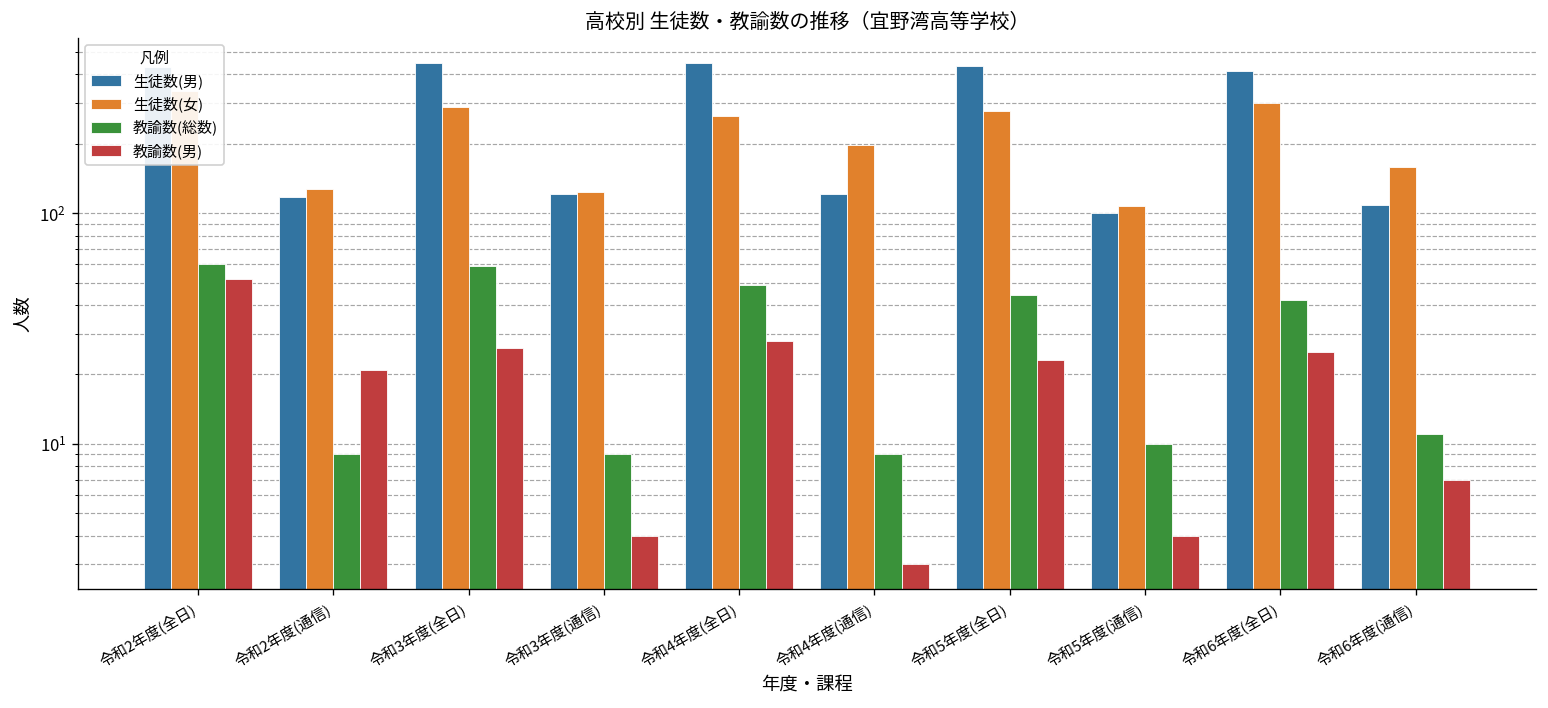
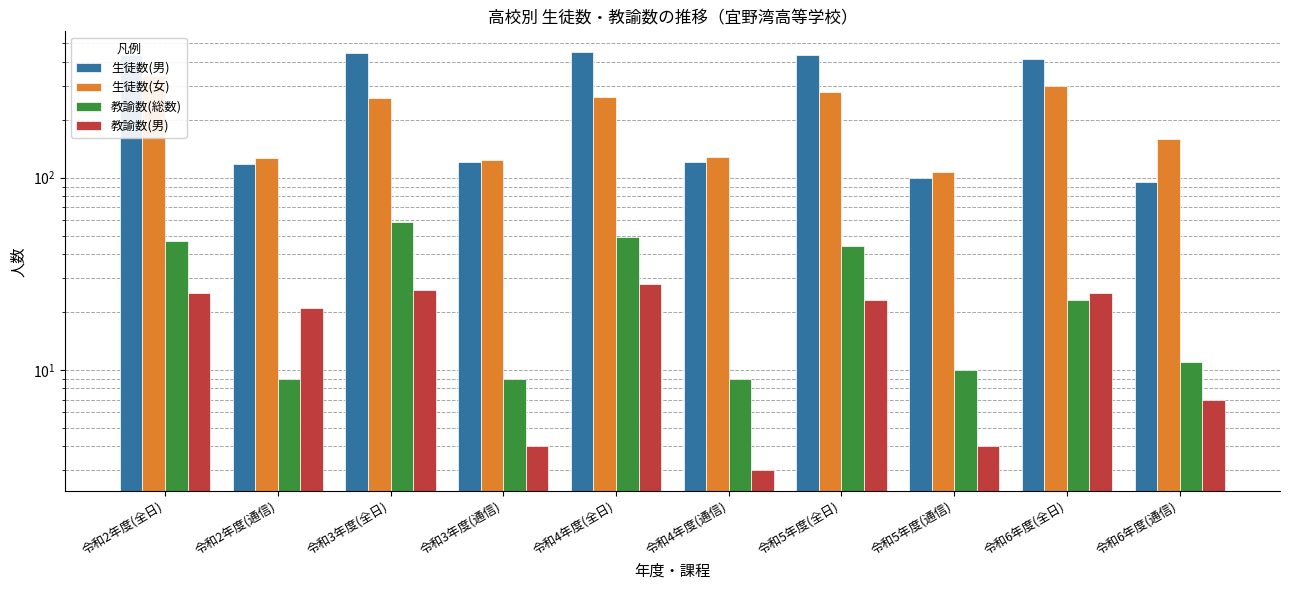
教諭数(総数), 令和2年度(全日): 60 -> 47
教諭数(男), 令和2年度(全日): 52 -> 25
生徒数(女), 令和3年度(全日): 290 -> 260
生徒数(女), 令和4年度(通信): 200 -> 130
教諭数(総数), 令和6年度(全日): 42 -> 23
生徒数(男), 令和6年度(通信): 110 -> 100
